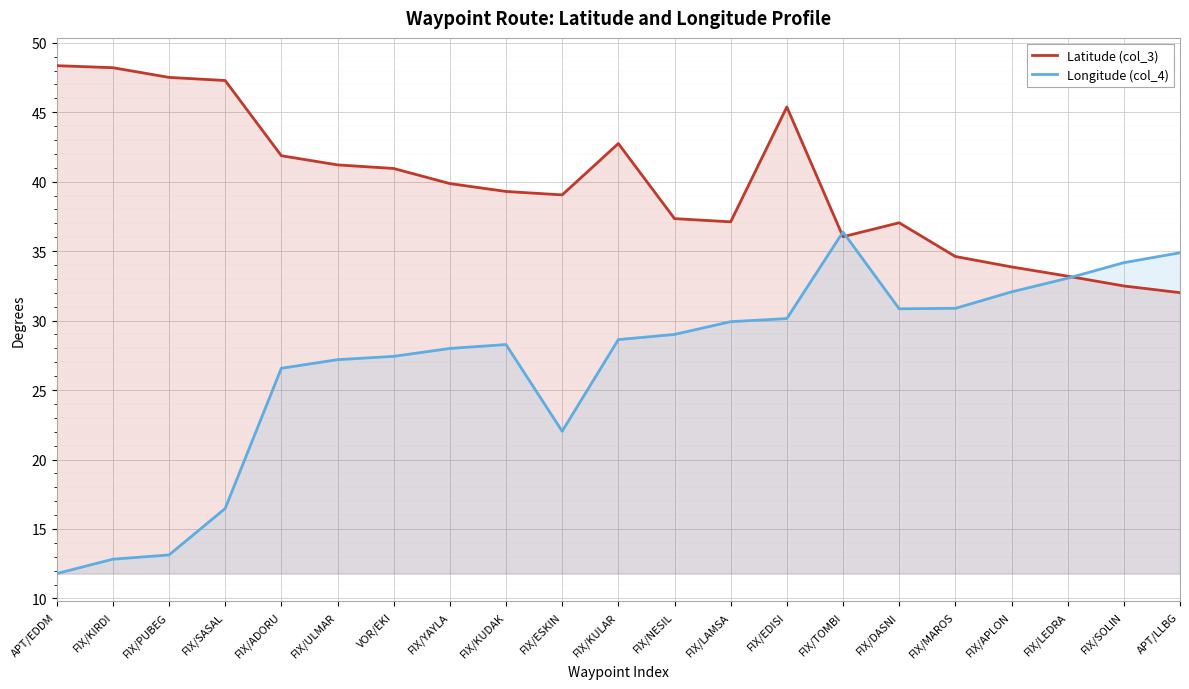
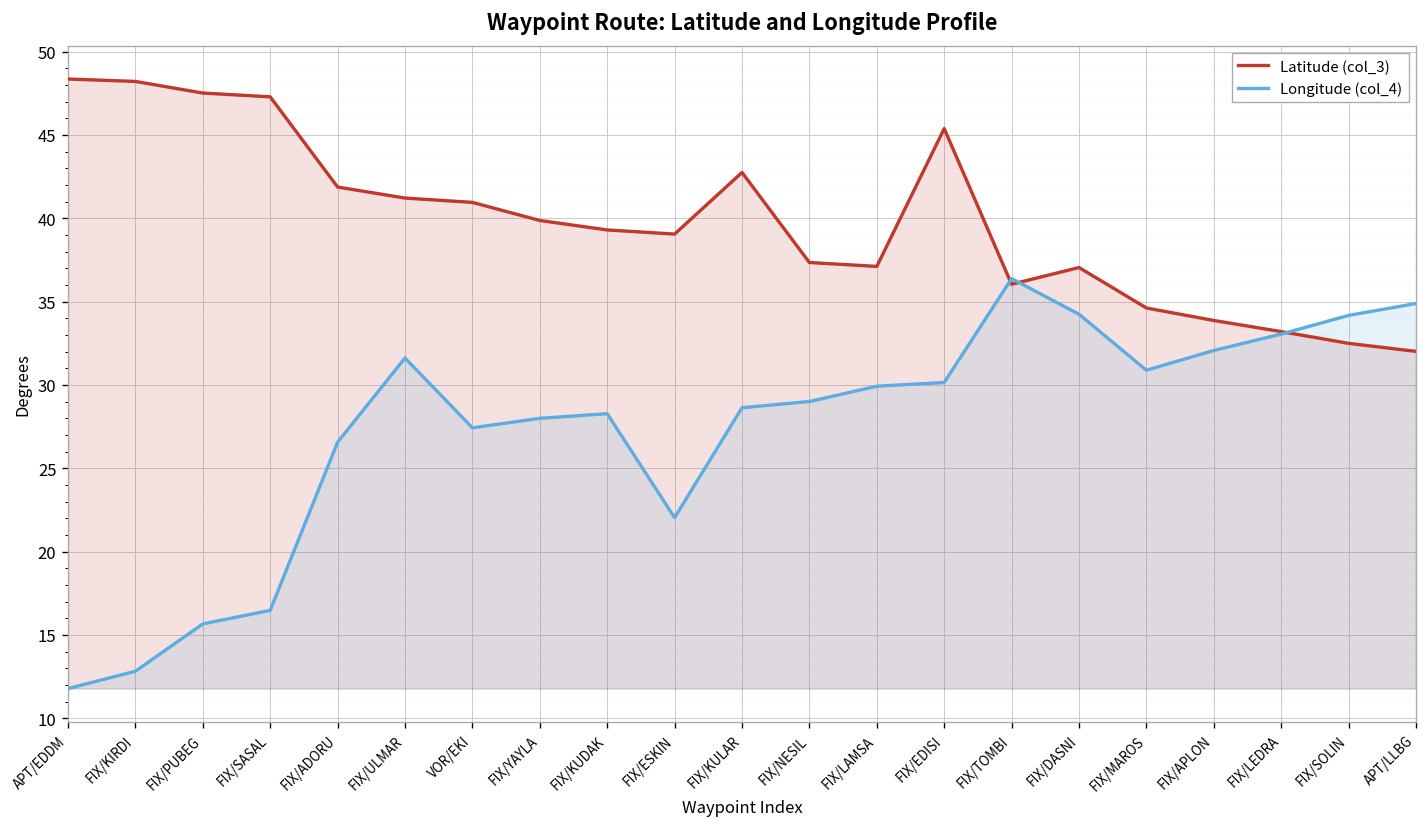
Longitude (col_4), FIX/PUBEG: 13.1 -> 15.7
Longitude (col_4), FIX/ULMAR: 27.2 -> 31.6
Longitude (col_4), FIX/DASNI: 30.8 -> 34.2
